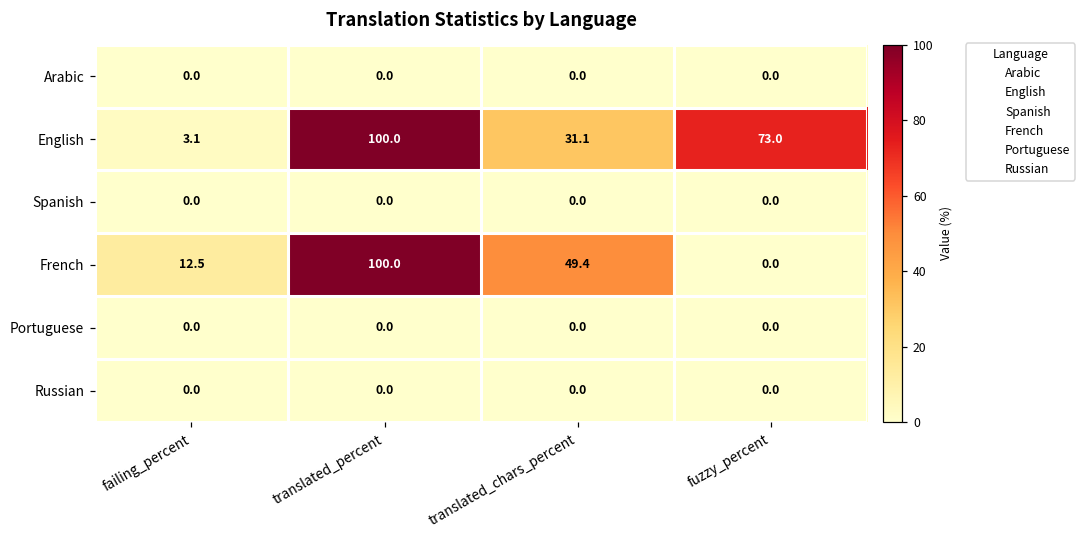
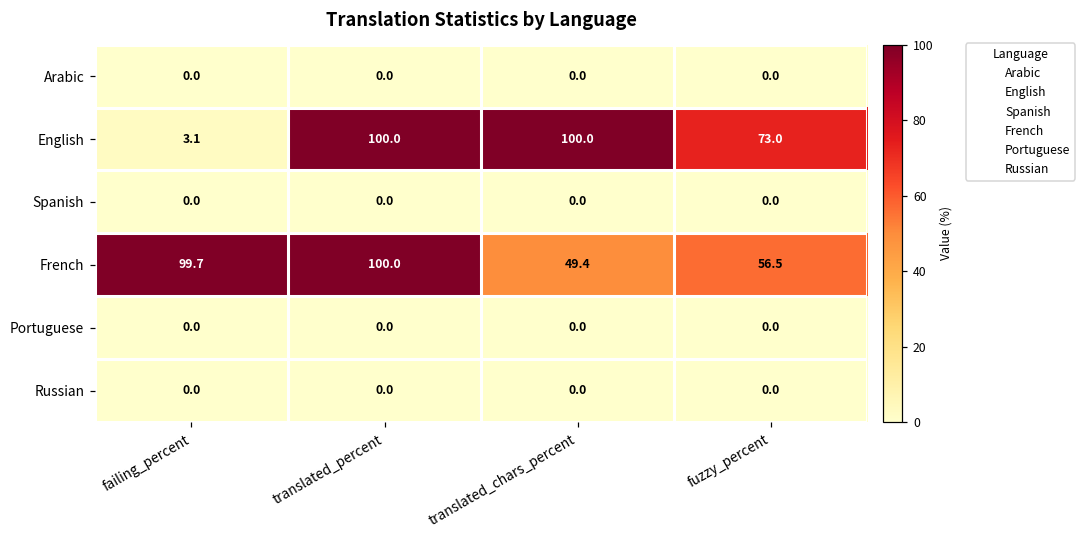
English, translated_chars_percent: 31.1 -> 100.0
French, failing_percent: 12.5 -> 99.7
French, fuzzy_percent: 0.0 -> 56.5
